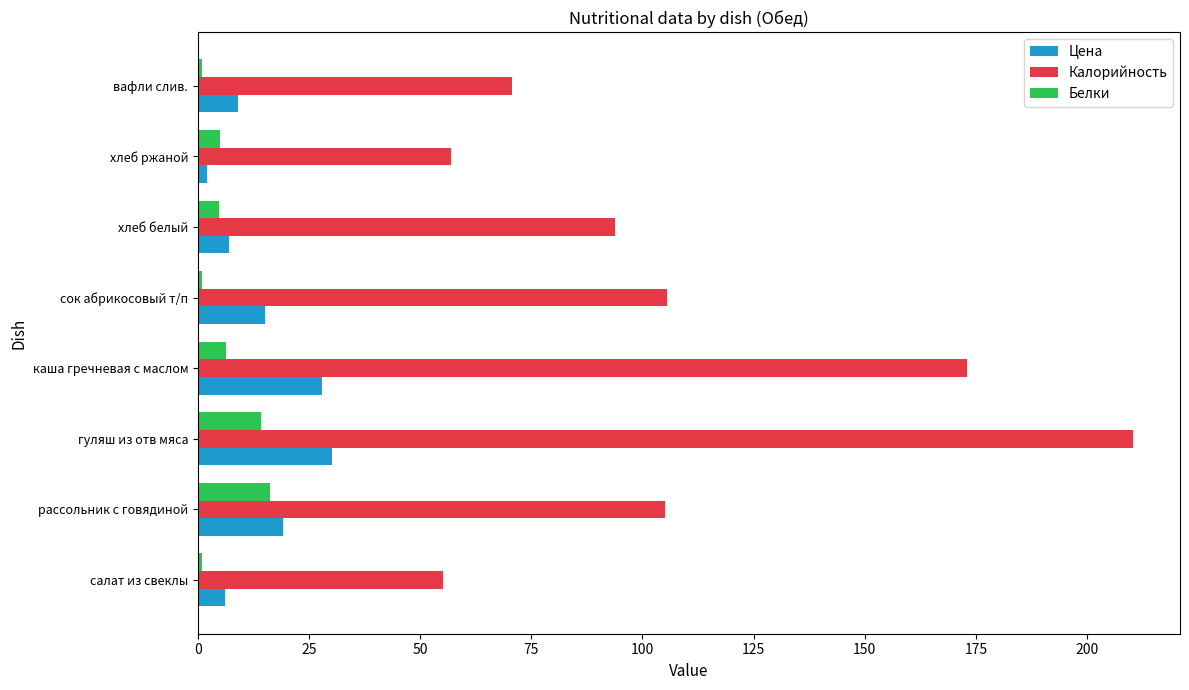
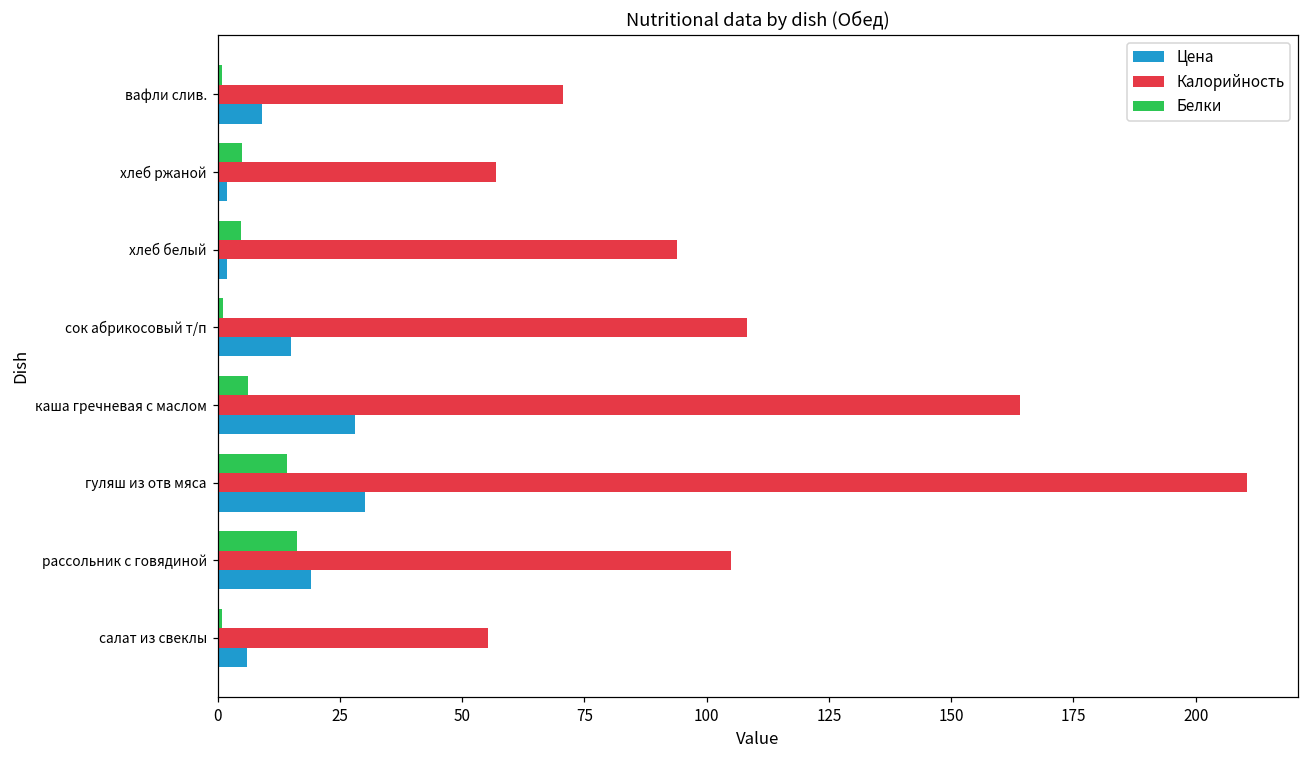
Цена, хлеб белый: 7 -> 2
Калорийность, сок абрикосовый т/п: 106 -> 108
Калорийность, каша гречневая с маслом: 173 -> 164
